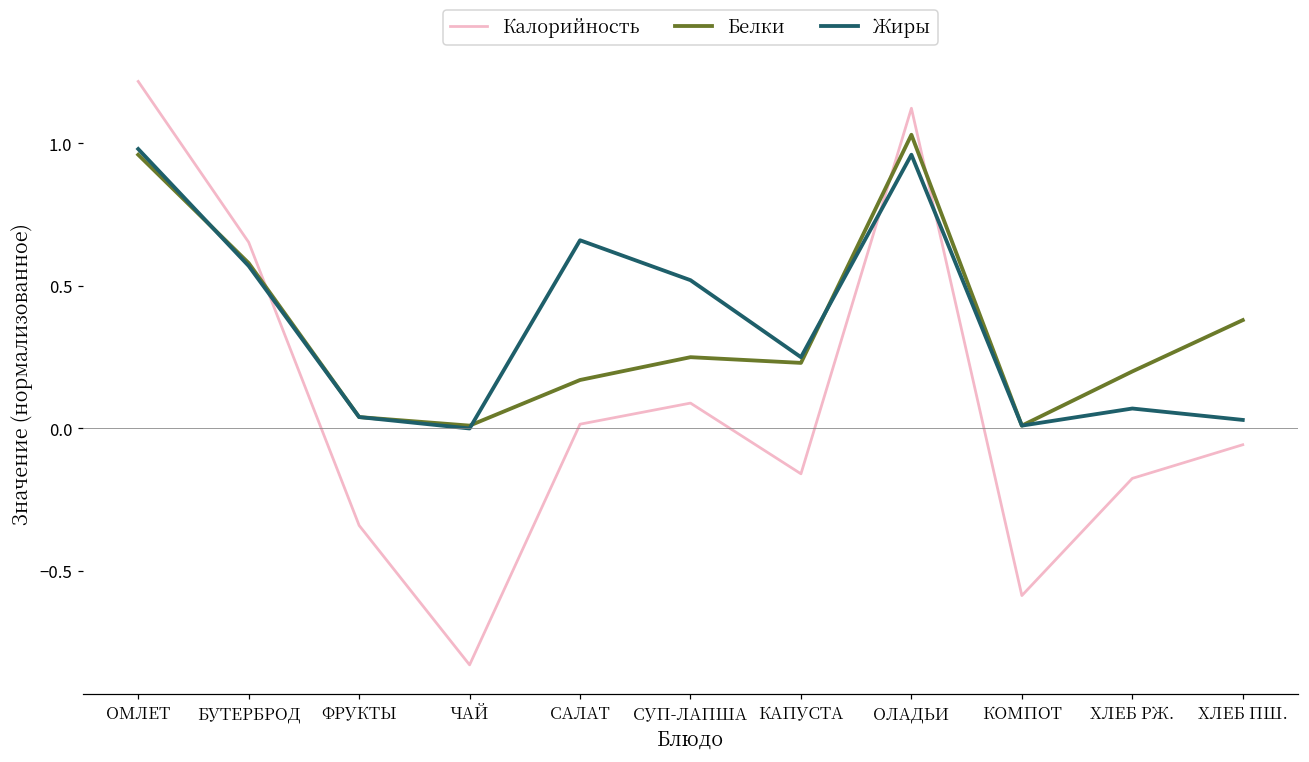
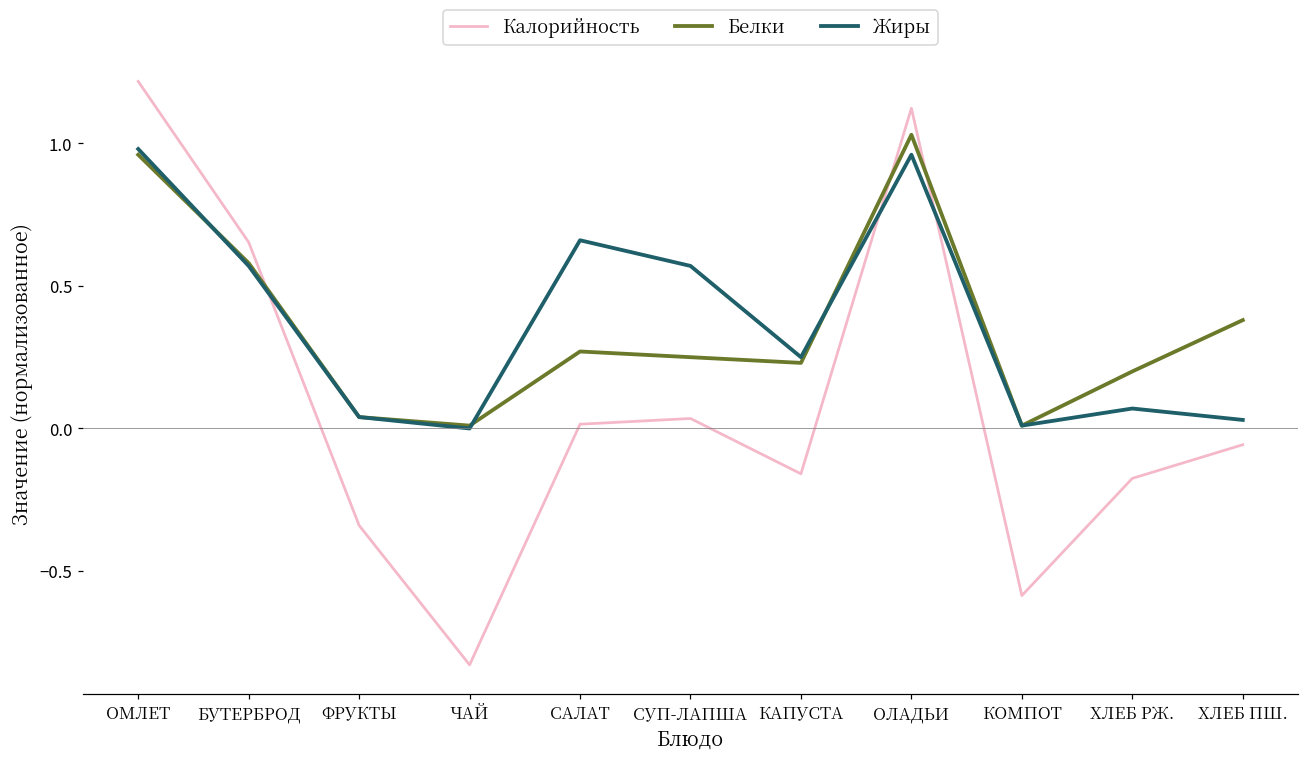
Белки, САЛАТ: 0.17 -> 0.27
Калорийность, СУП-ЛАПША: 0.09 -> 0.03
Жиры, СУП-ЛАПША: 0.52 -> 0.57
